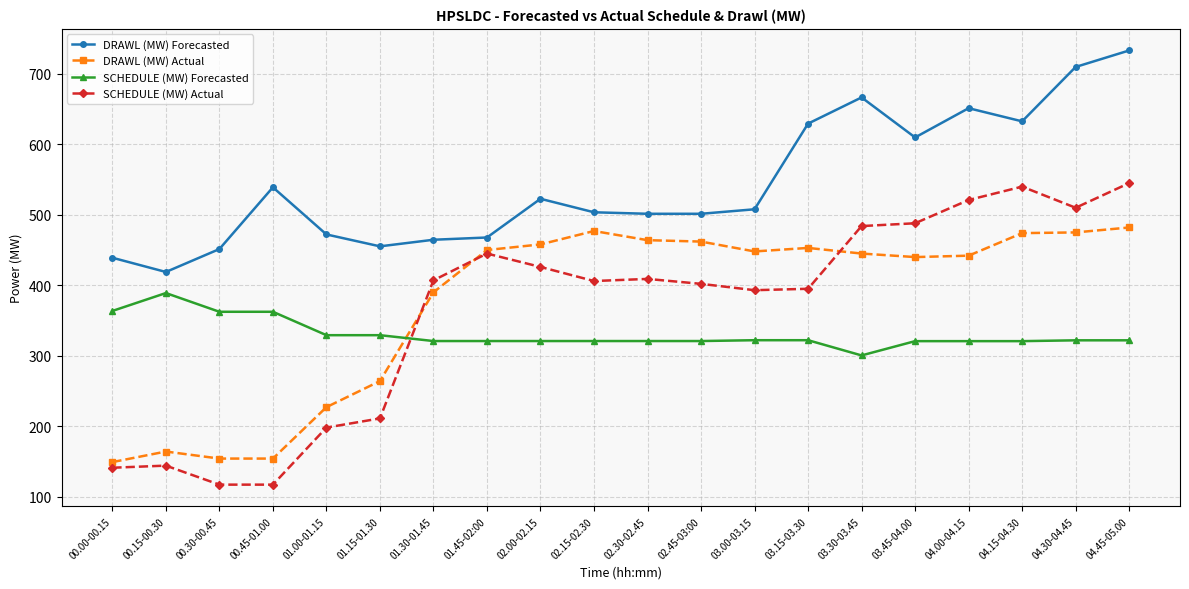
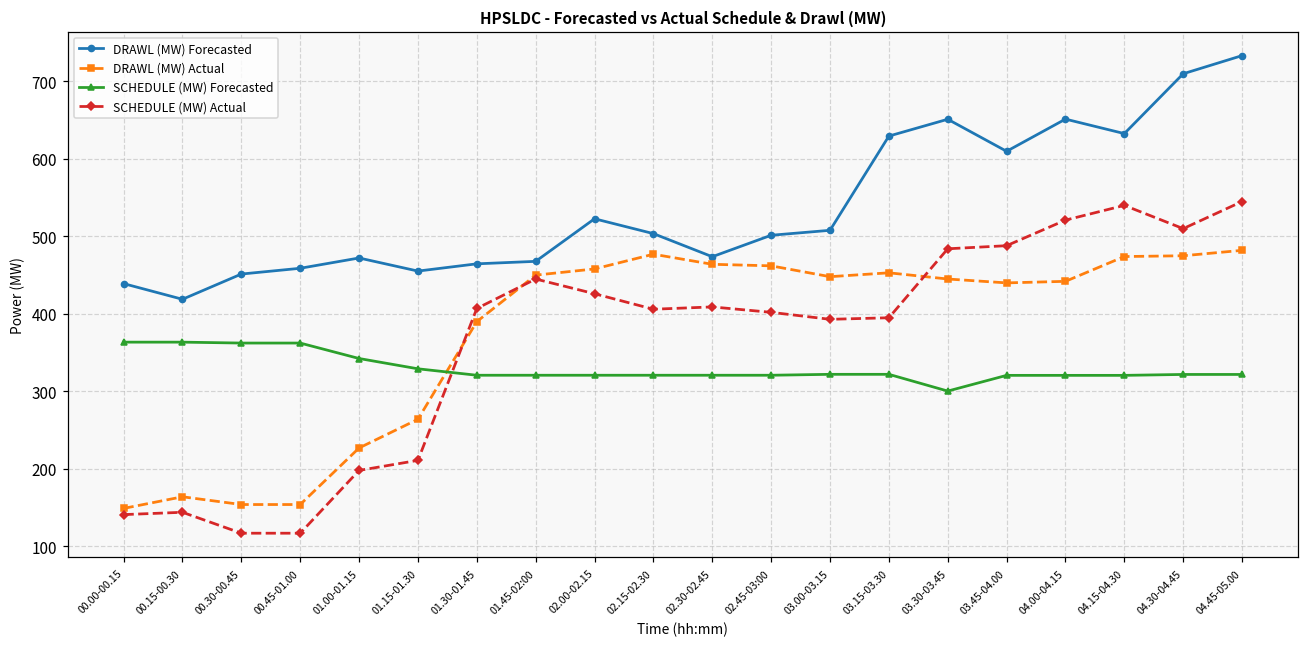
SCHEDULE (MW) Forecasted, 00.15-00.30: 390 -> 360
DRAWL (MW) Forecasted, 00.45-01.00: 540 -> 460
SCHEDULE (MW) Forecasted, 01.00-01.15: 330 -> 340
DRAWL (MW) Forecasted, 02.30-02.45: 500 -> 470
DRAWL (MW) Forecasted, 03.30-03.45: 670 -> 650
